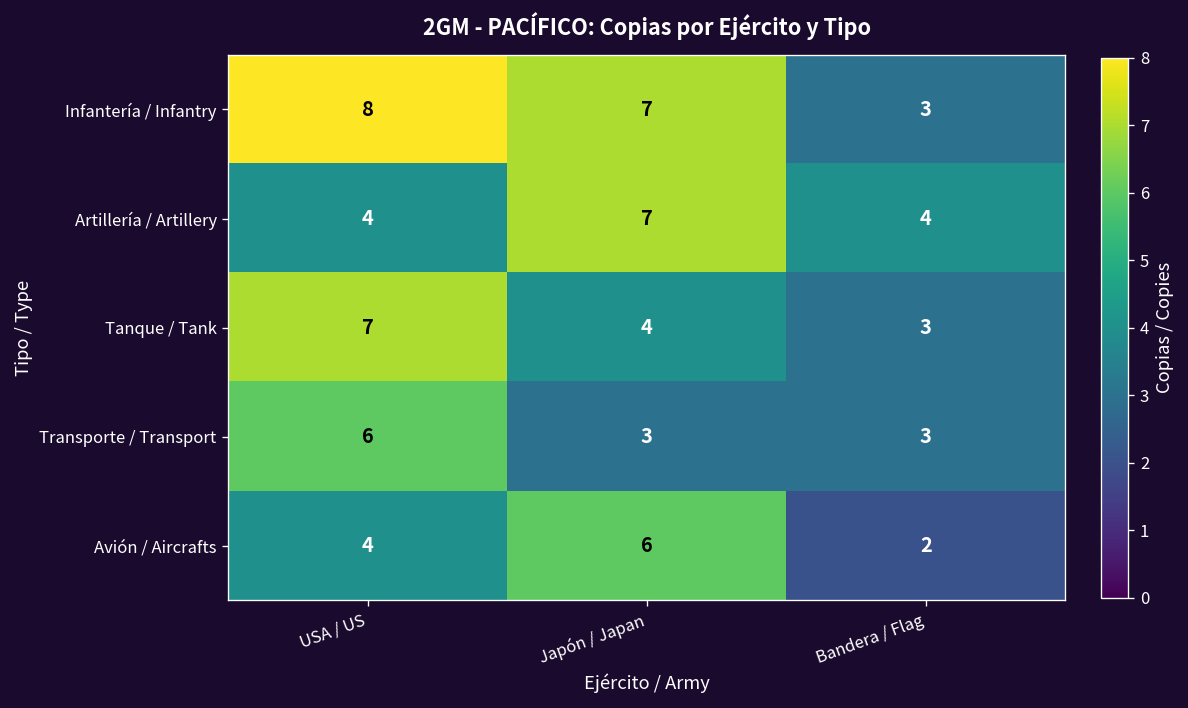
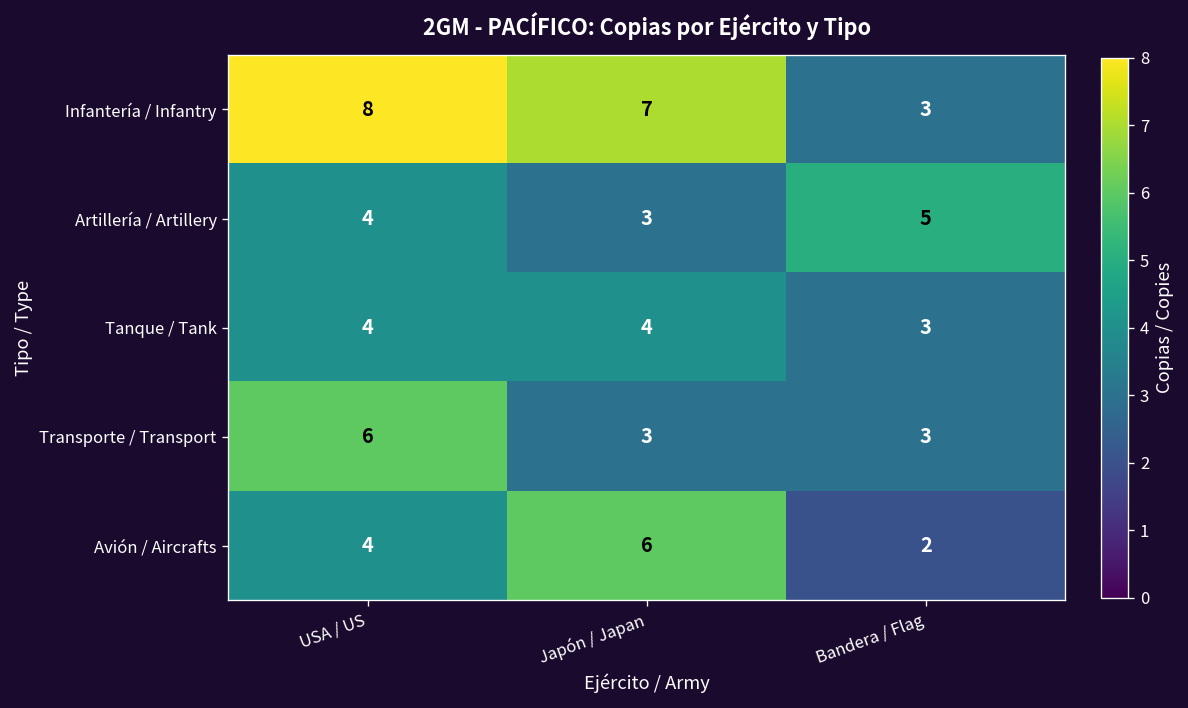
Artillería / Artillery, Japón / Japan: 7 -> 3
Artillería / Artillery, Bandera / Flag: 4 -> 5
Tanque / Tank, USA / US: 7 -> 4
